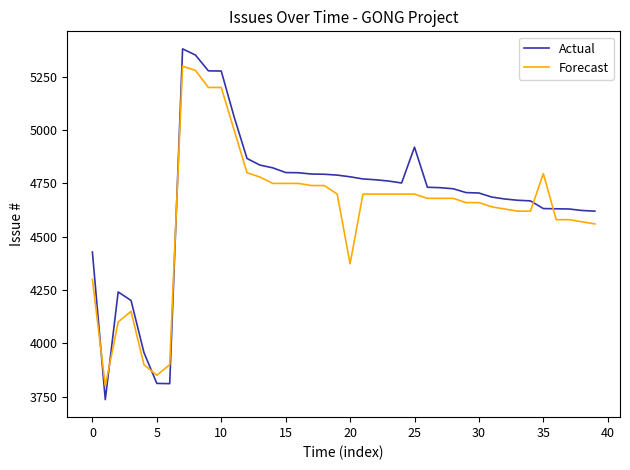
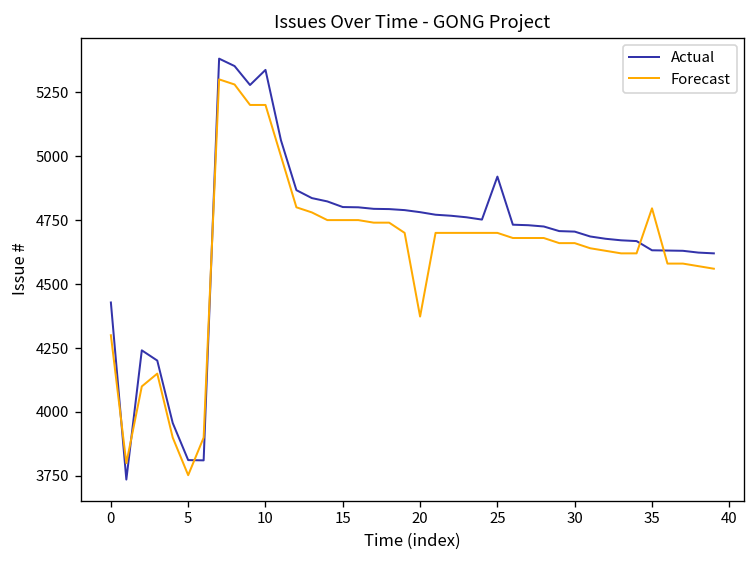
Forecast, 5: 3850 -> 3750
Actual, 10: 5280 -> 5340
